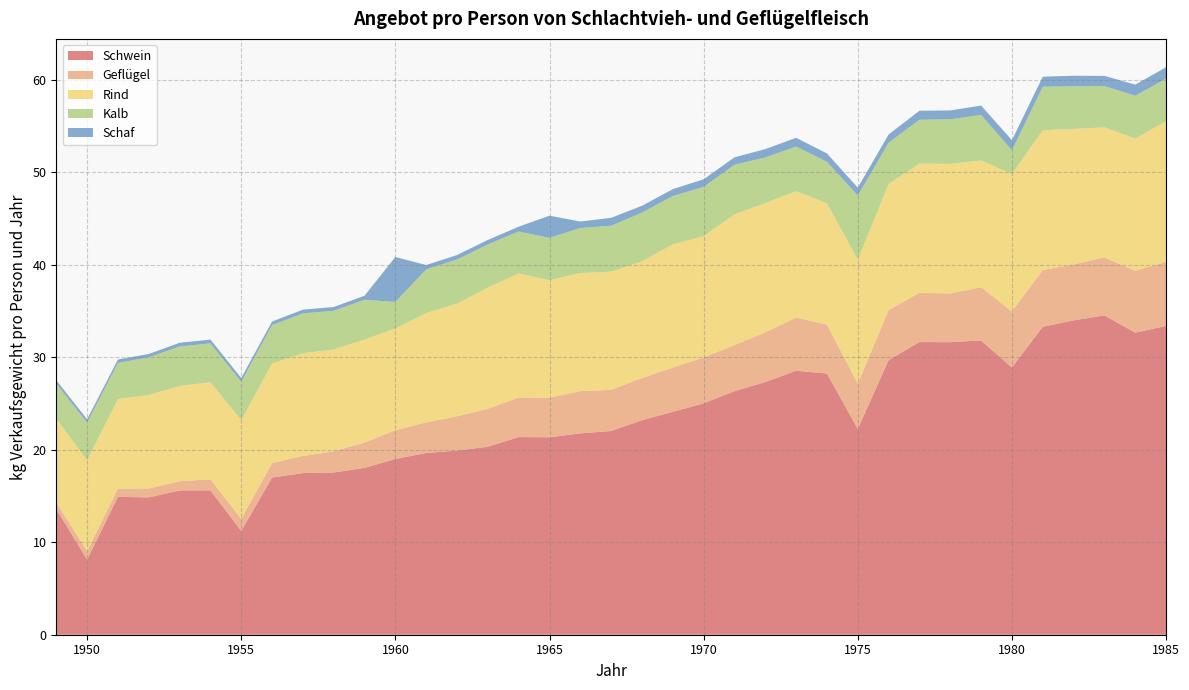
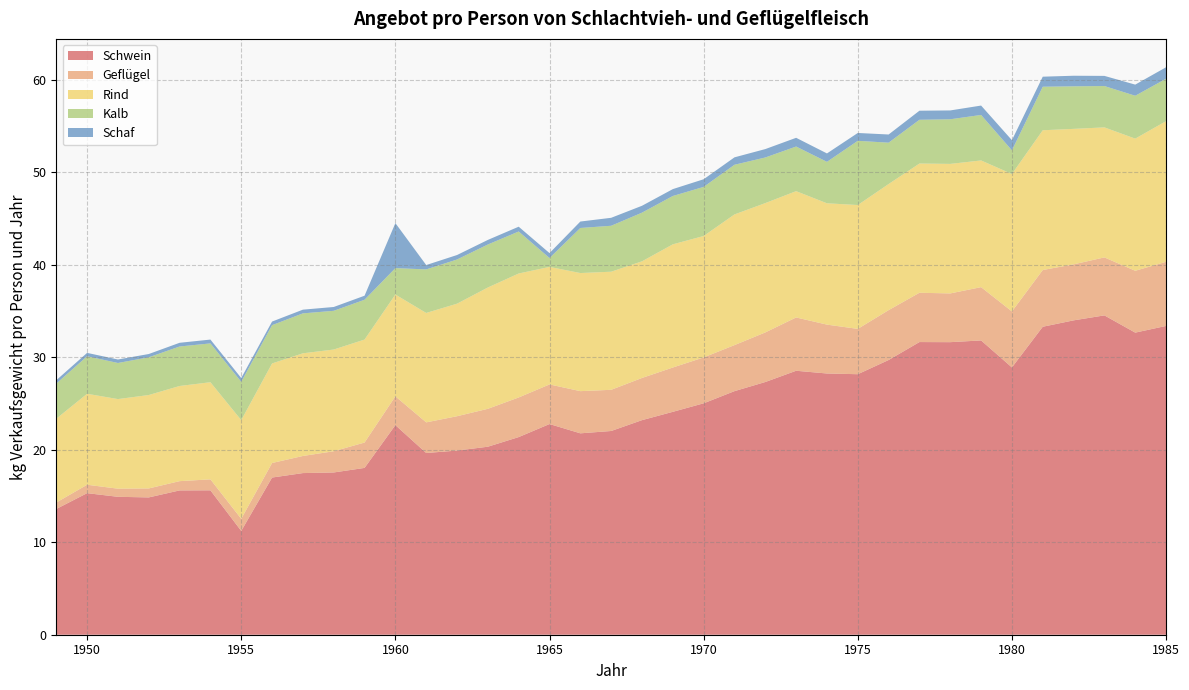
Schwein, 1950: 8 -> 15
Schwein, 1960: 19 -> 23
Schwein, 1965: 21 -> 23
Kalb, 1965: 5 -> 1
Schaf, 1965: 2 -> 1
Schwein, 1975: 22 -> 28
